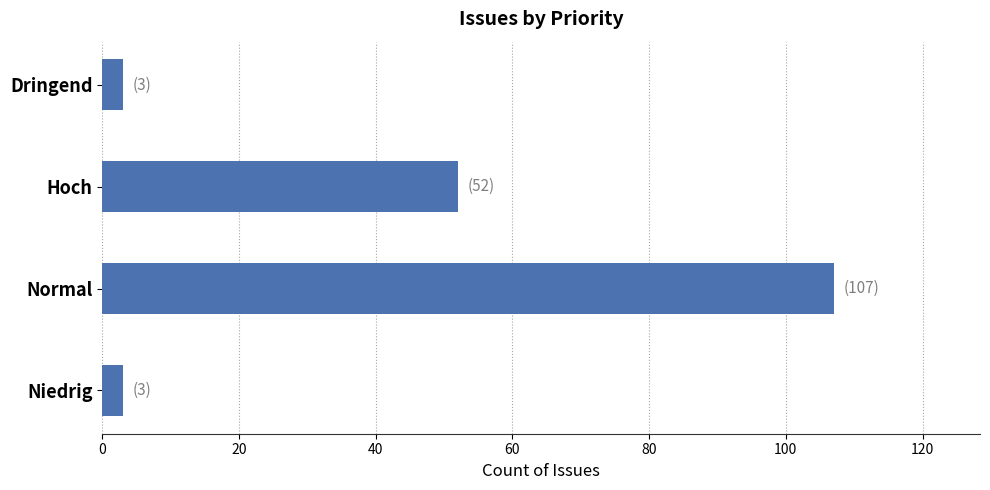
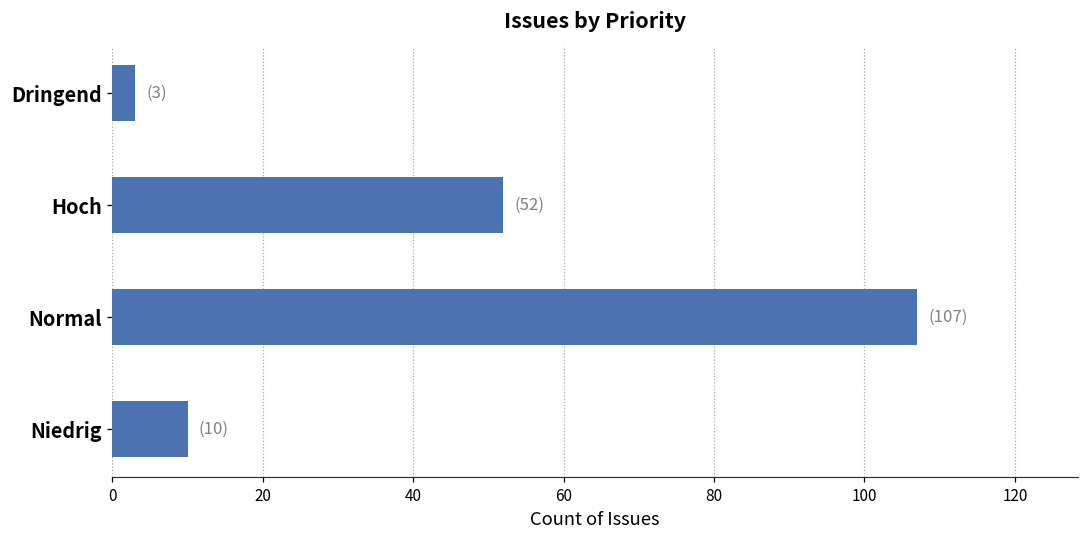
Niedrig: (3) -> (10)
